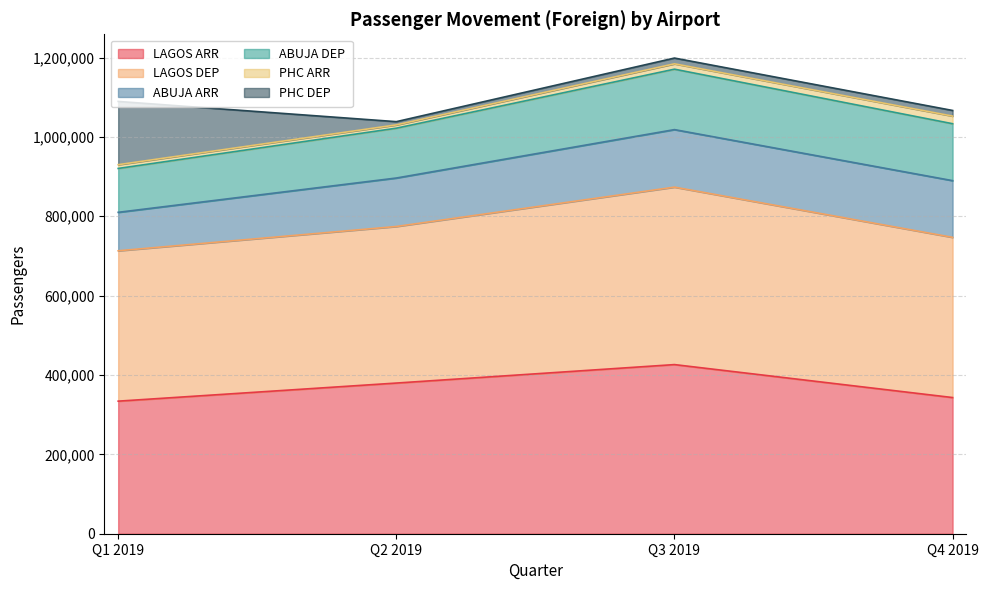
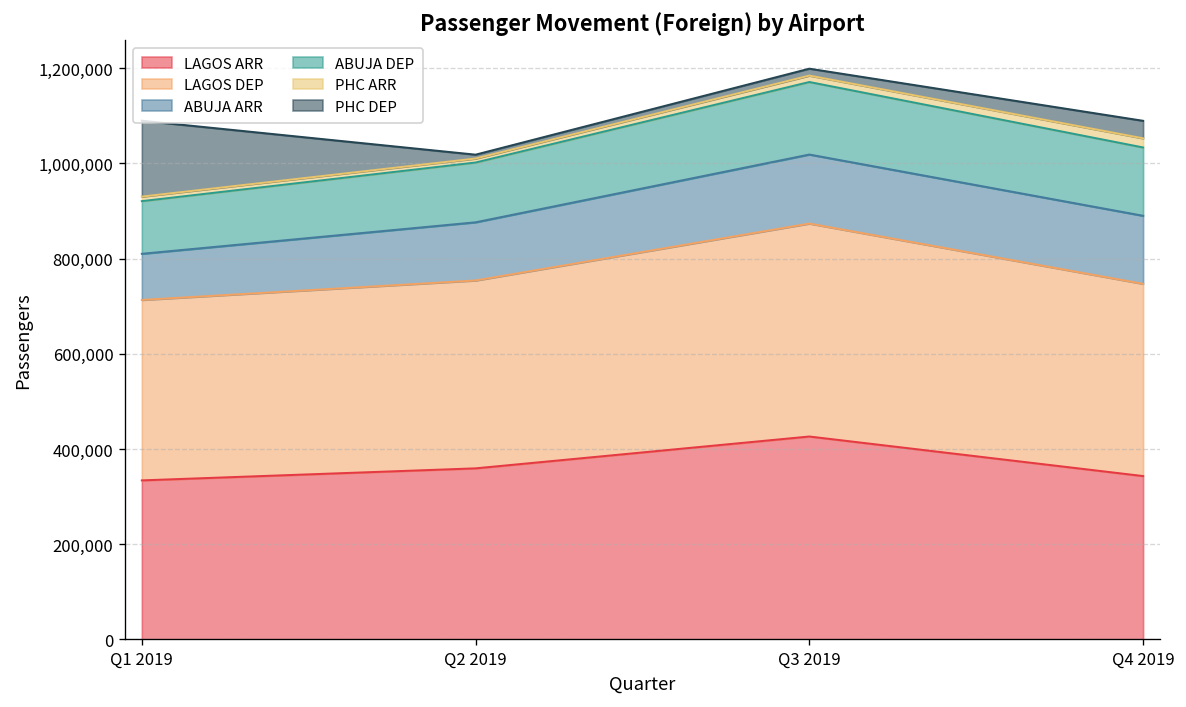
LAGOS ARR, Q2 2019: 380,000 -> 360,000
PHC DEP, Q4 2019: 10,000 -> 40,000
